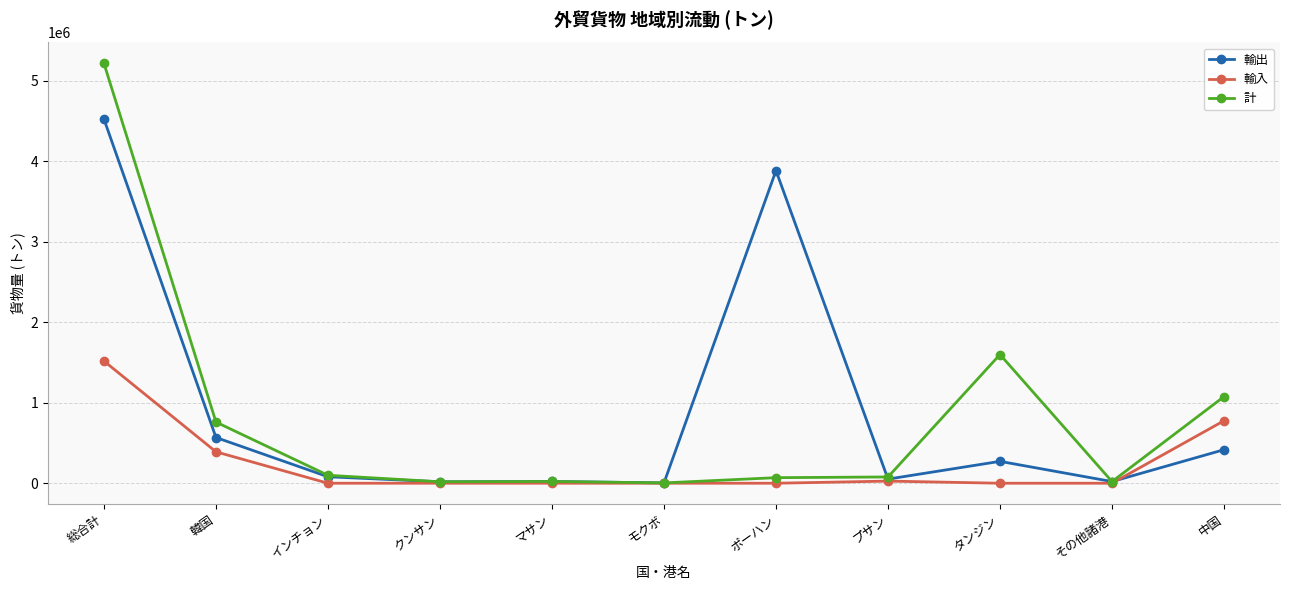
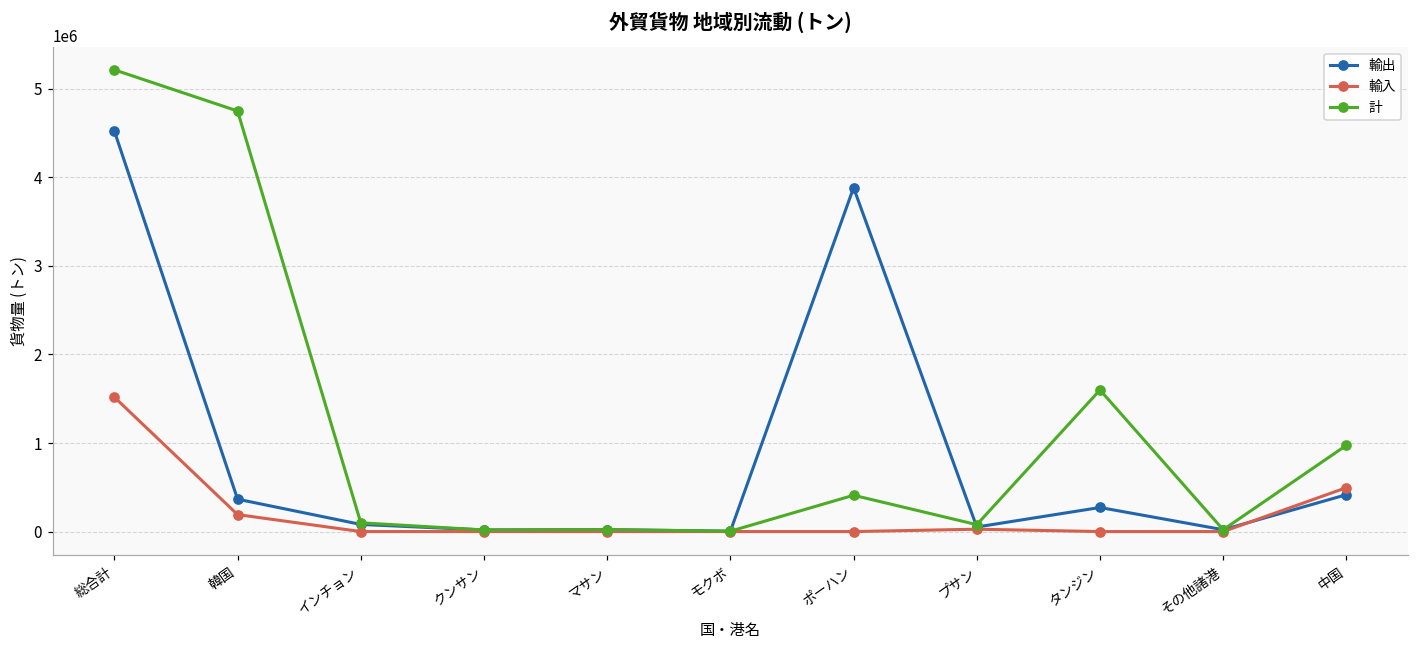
輸出, 韓国: 600000 -> 400000
輸入, 韓国: 400000 -> 200000
計, 韓国: 800000 -> 4700000
計, ポーハン: 100000 -> 400000
輸入, 中国: 800000 -> 500000
計, 中国: 1100000 -> 1000000
